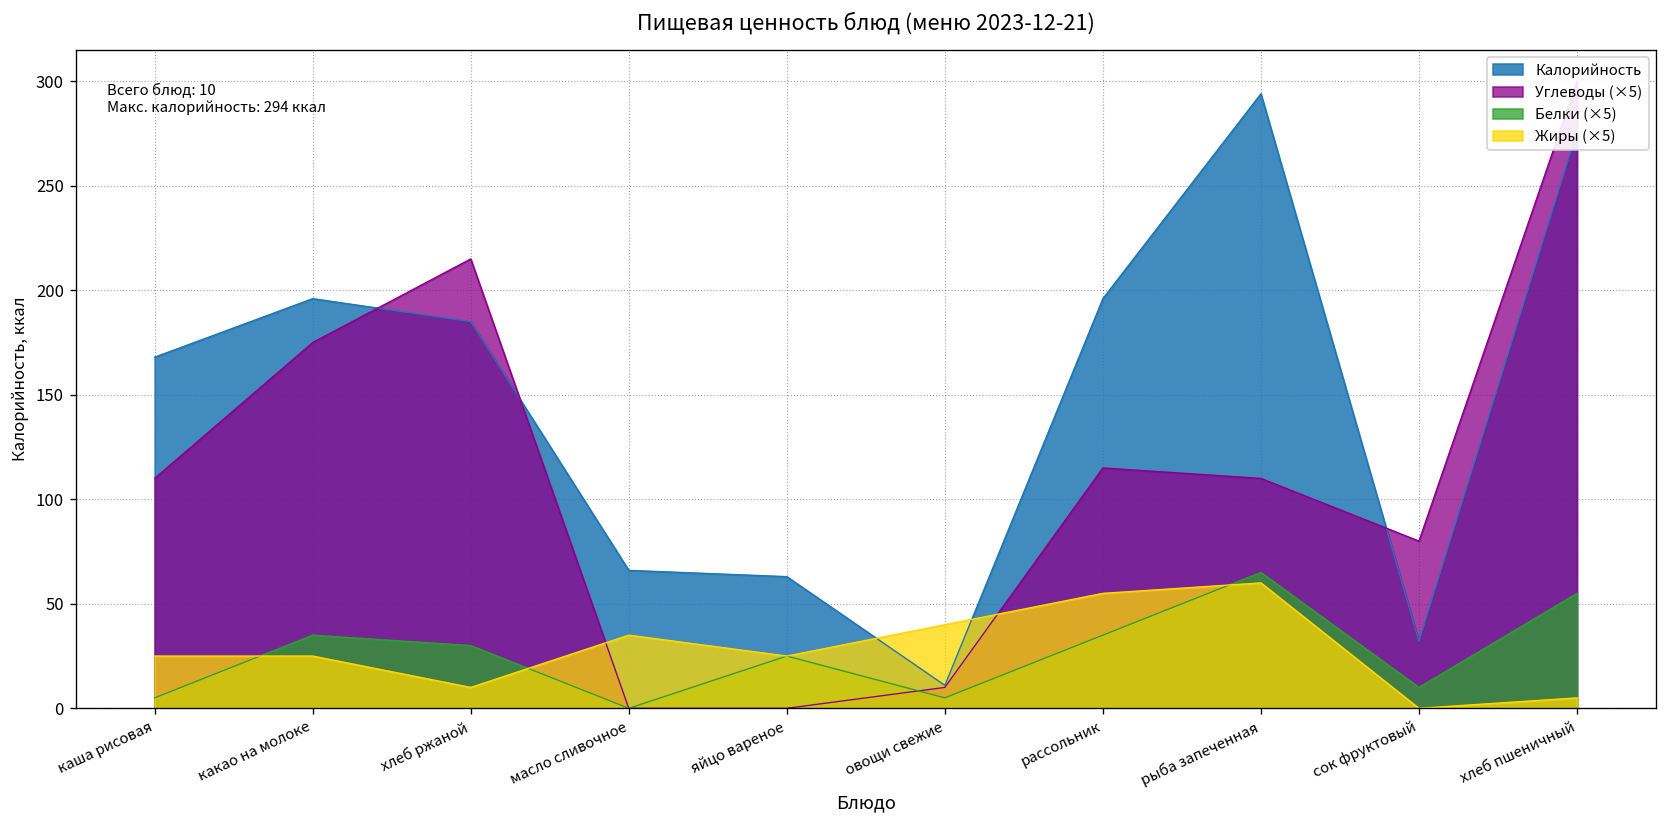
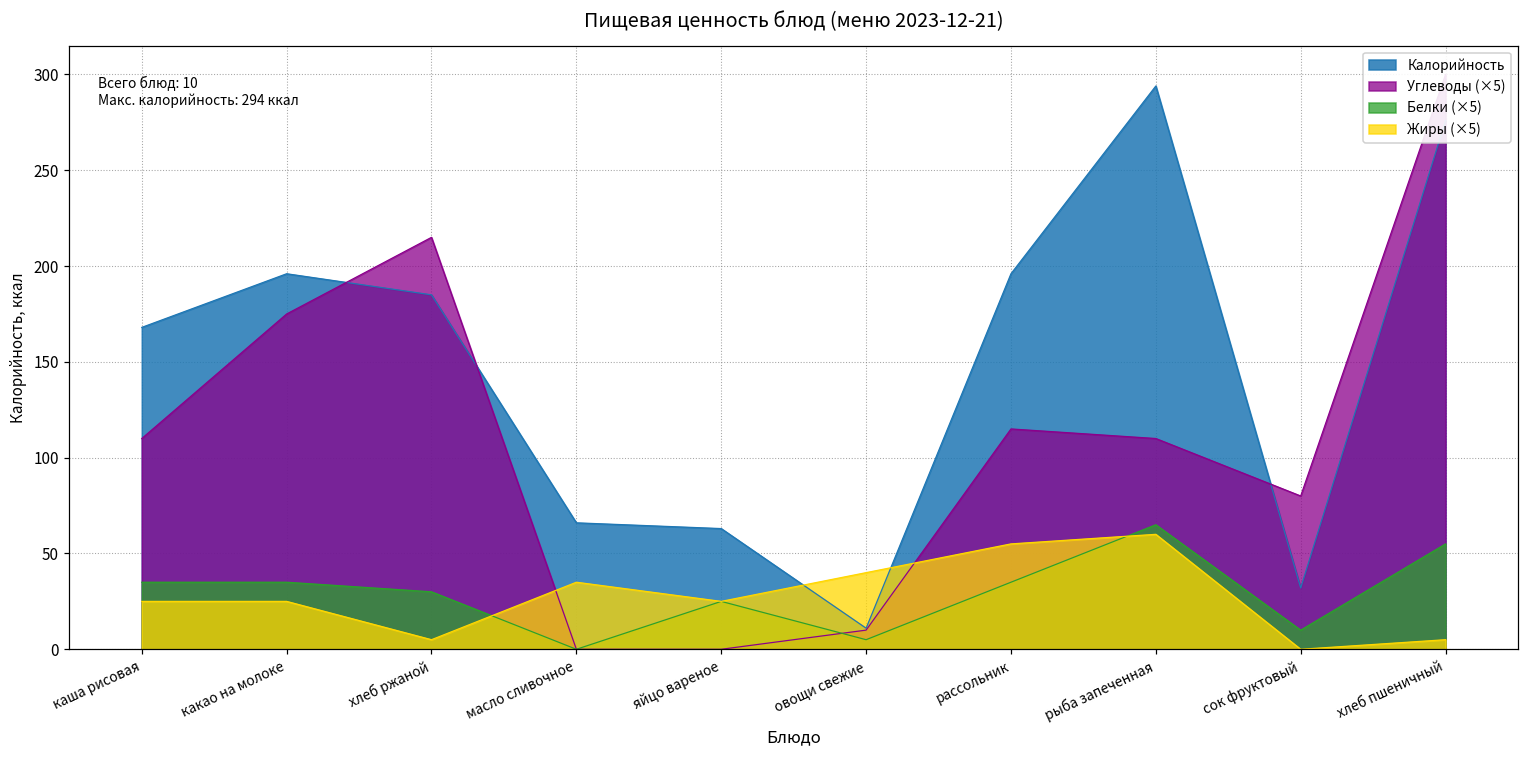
Белки (×5), каша рисовая: 5 -> 35
Жиры (×5), хлеб ржаной: 10 -> 5
